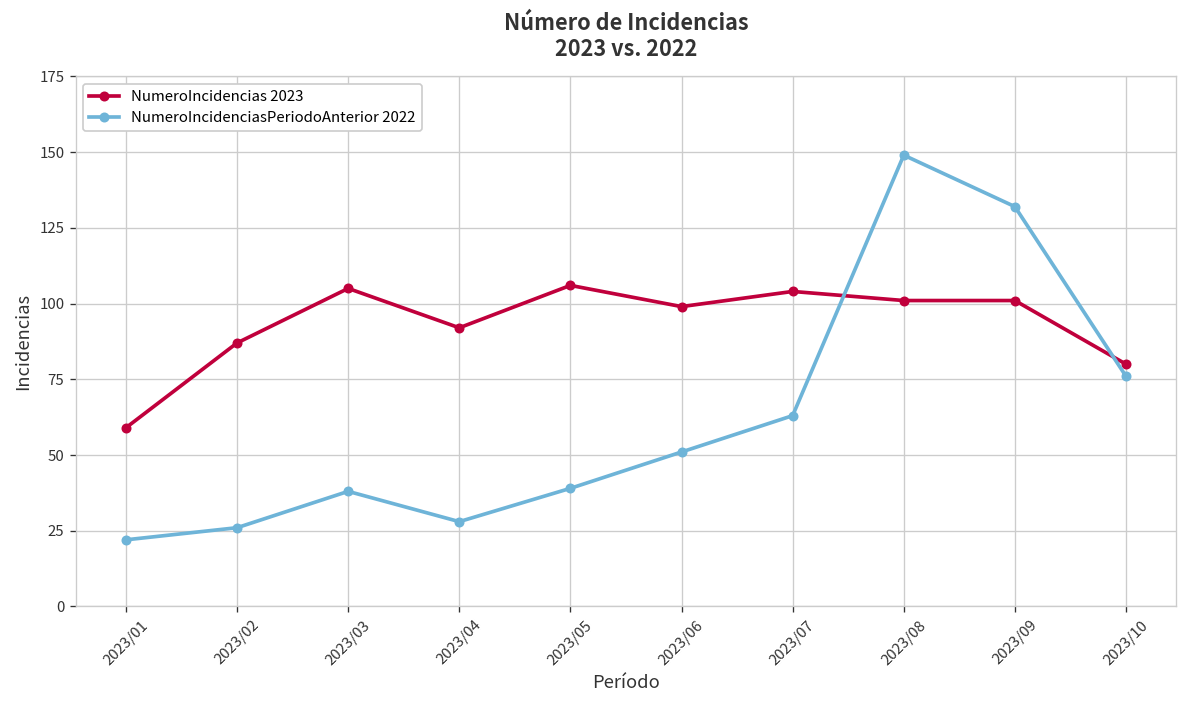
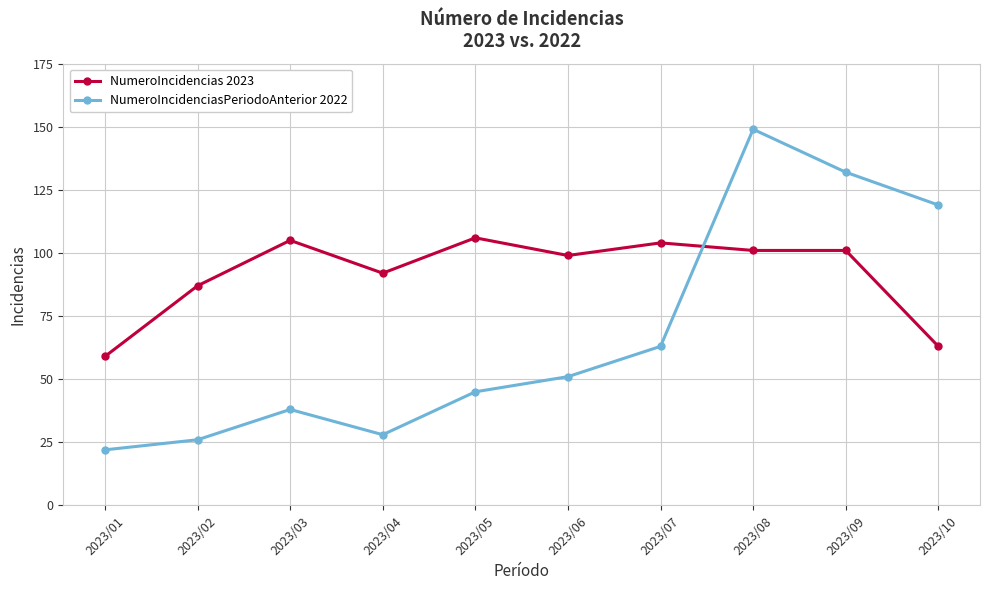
NumeroIncidenciasPeriodoAnterior 2022, 2023/05: 39 -> 45
NumeroIncidencias 2023, 2023/10: 80 -> 63
NumeroIncidenciasPeriodoAnterior 2022, 2023/10: 76 -> 119
